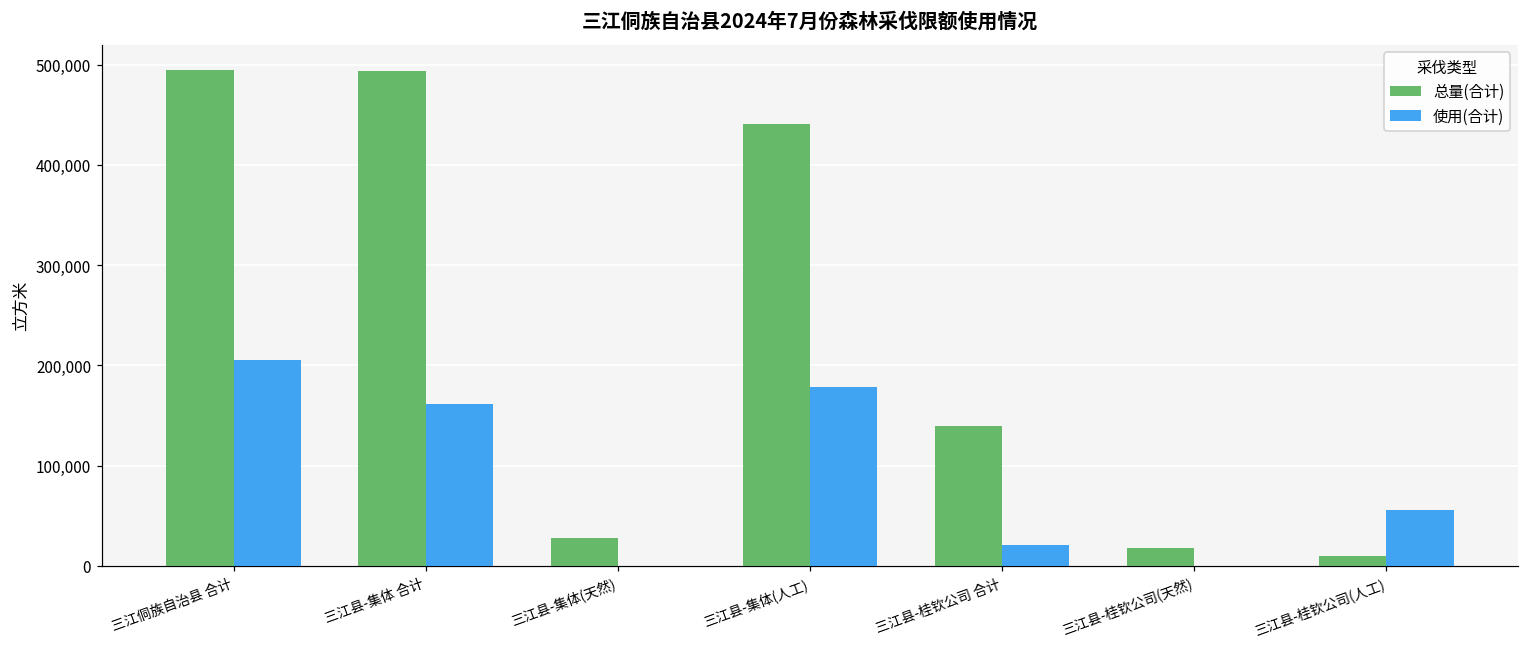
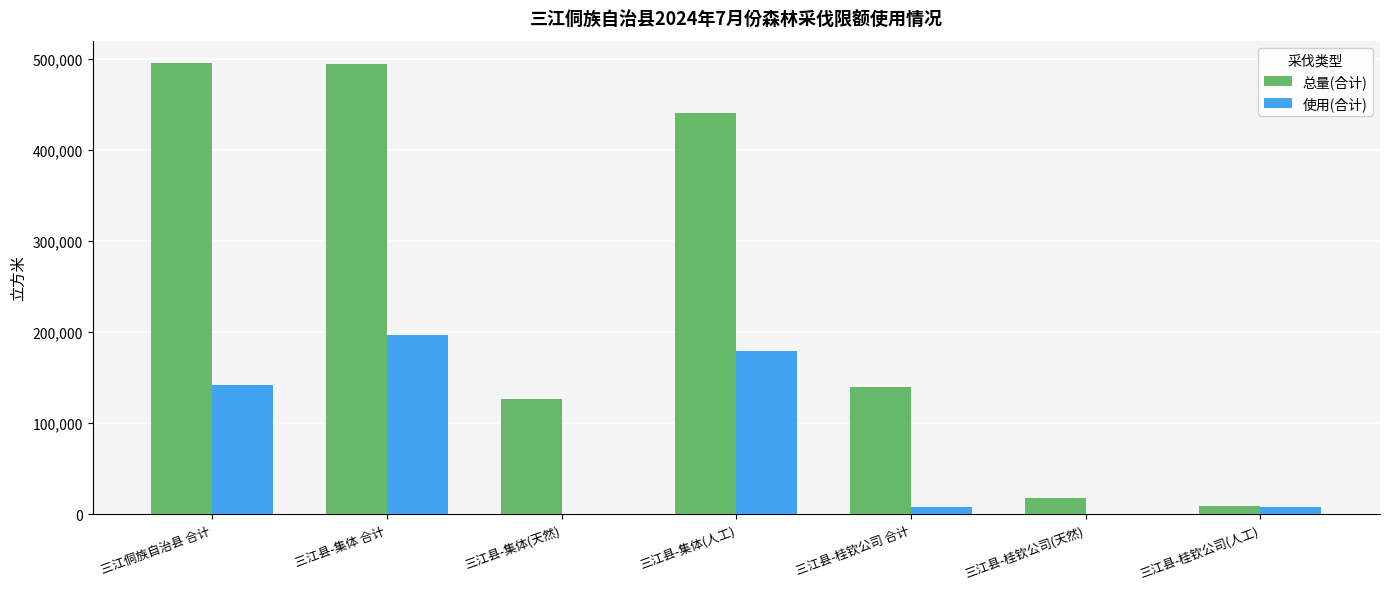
使用(合计), 三江侗族自治县 合计: 210,000 -> 140,000
使用(合计), 三江县-集体 合计: 160,000 -> 200,000
总量(合计), 三江县-集体(天然): 30,000 -> 130,000
使用(合计), 三江县-桂钦公司 合计: 20,000 -> 10,000
使用(合计), 三江县-桂钦公司(人工): 60,000 -> 10,000
